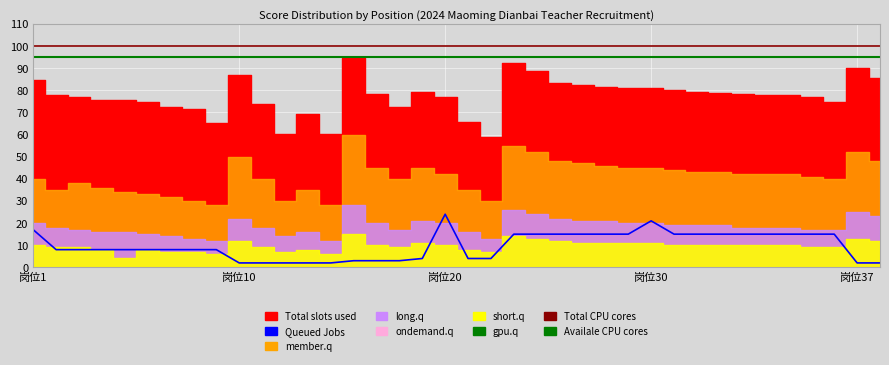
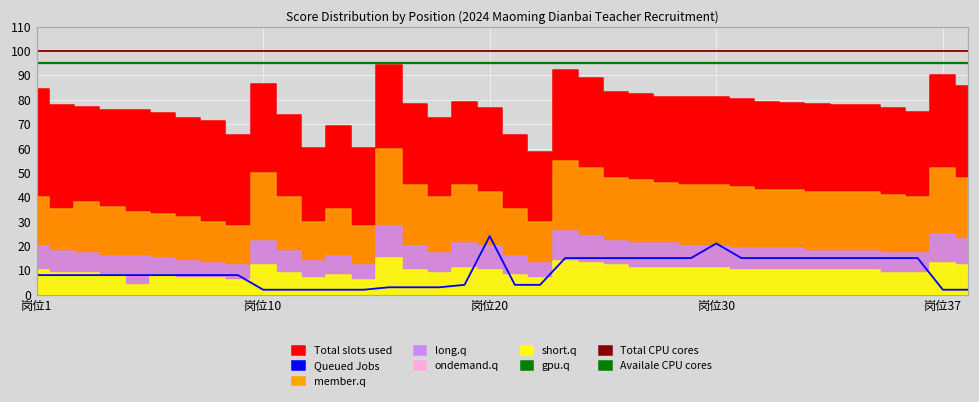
Queued Jobs, 岗位1: 17 -> 8
